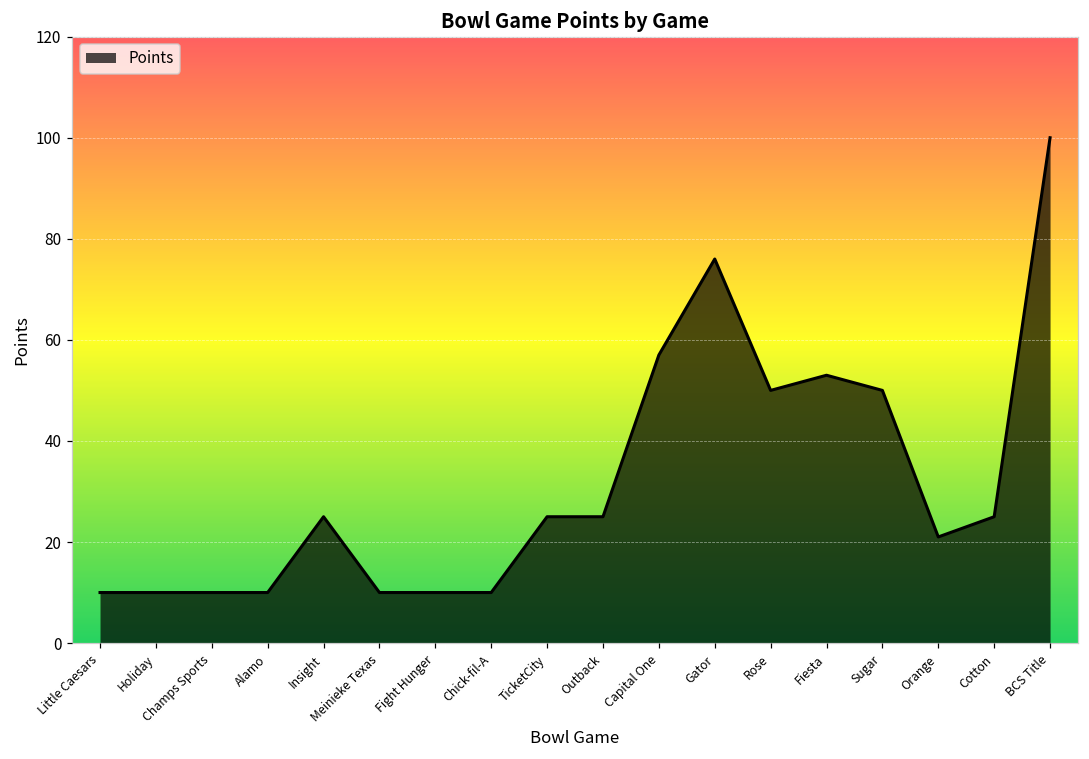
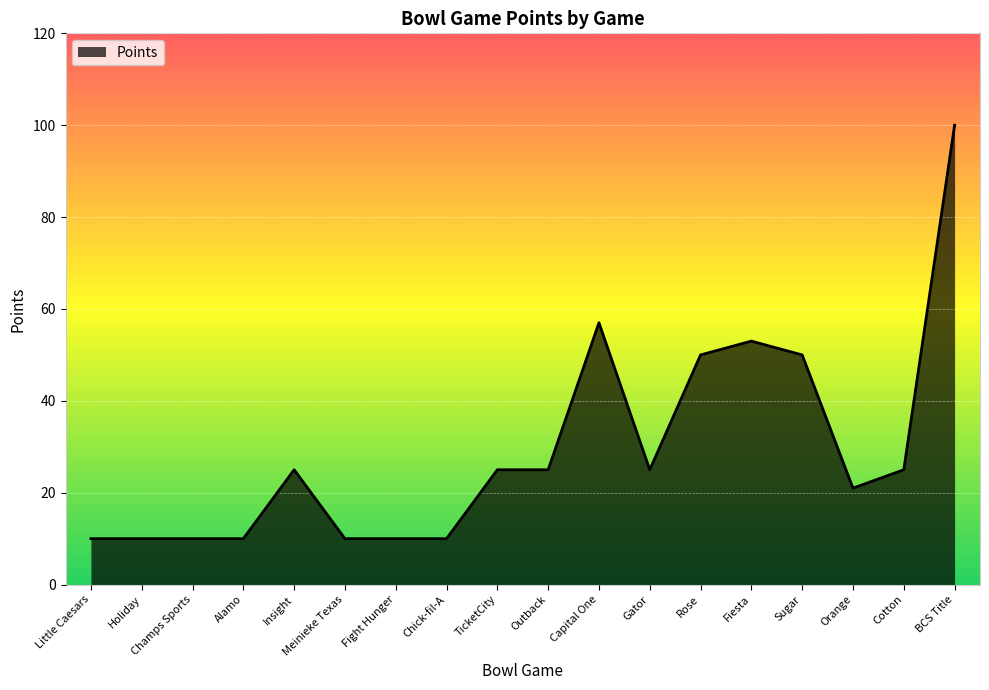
Gator: 76 -> 25
